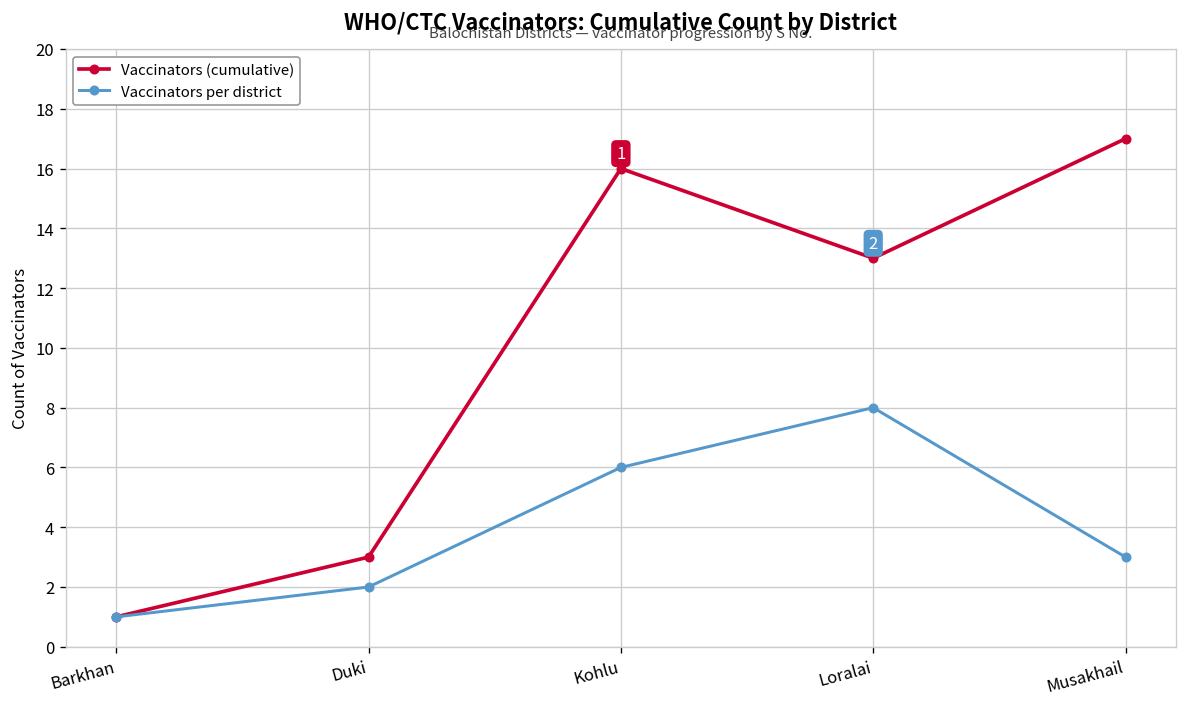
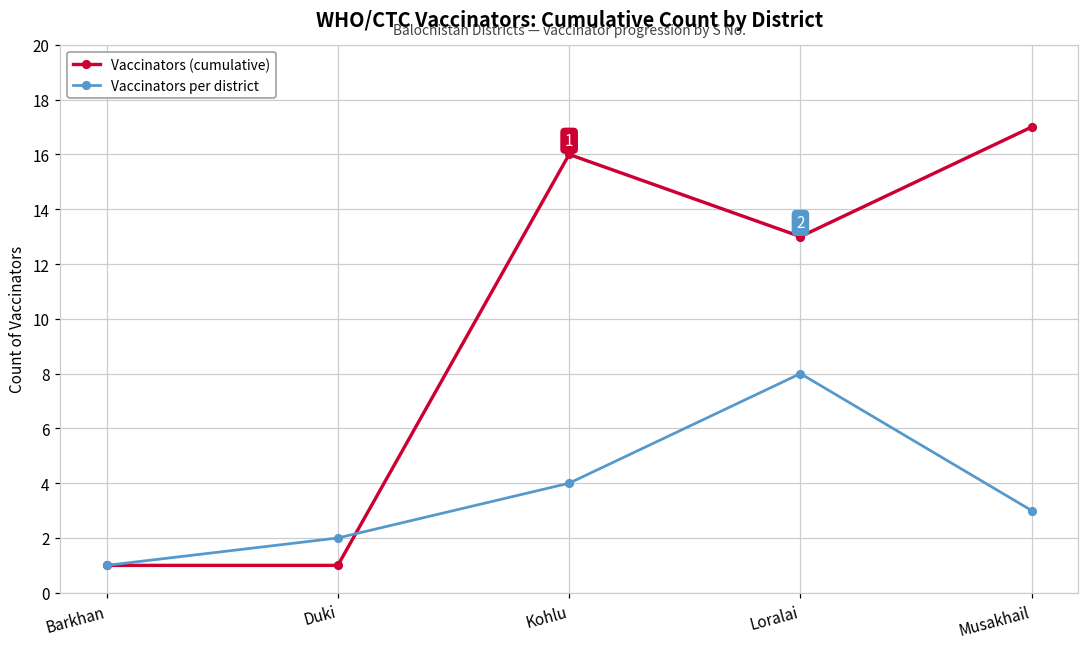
Vaccinators (cumulative), Duki: 3 -> 1
Vaccinators per district, Kohlu: 6 -> 4
